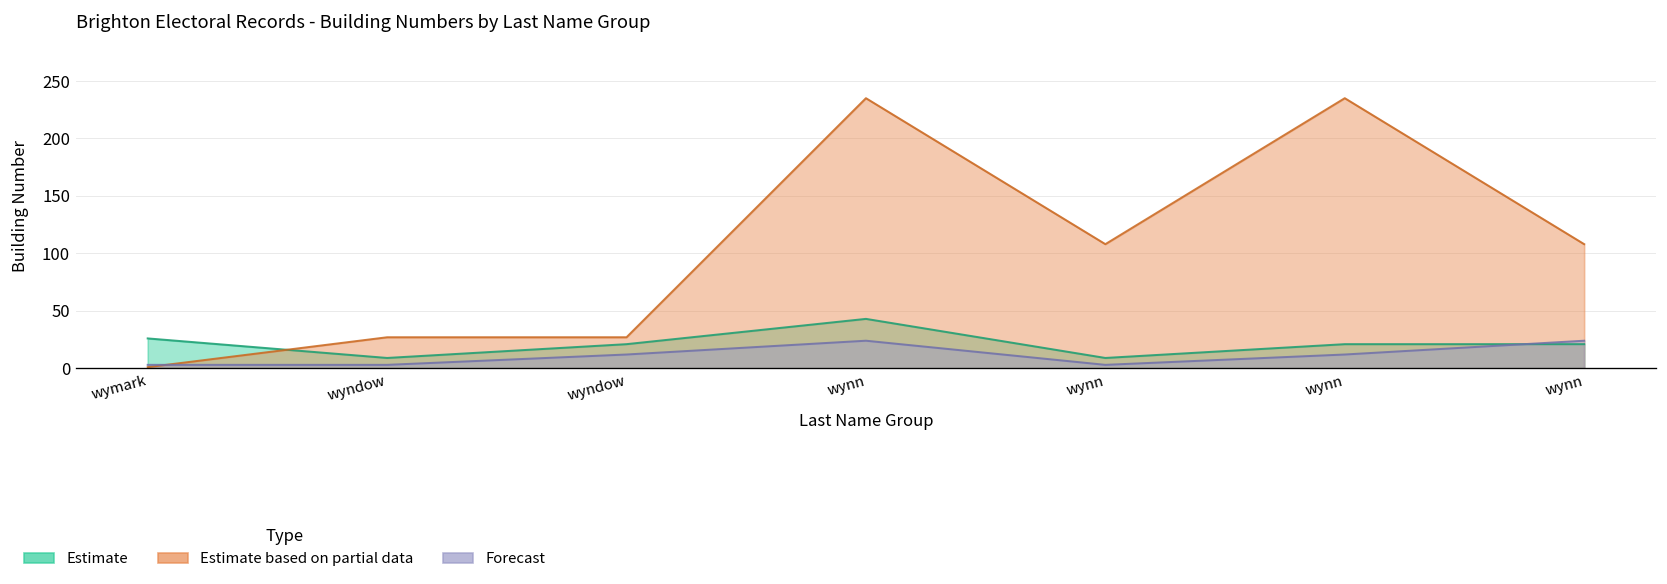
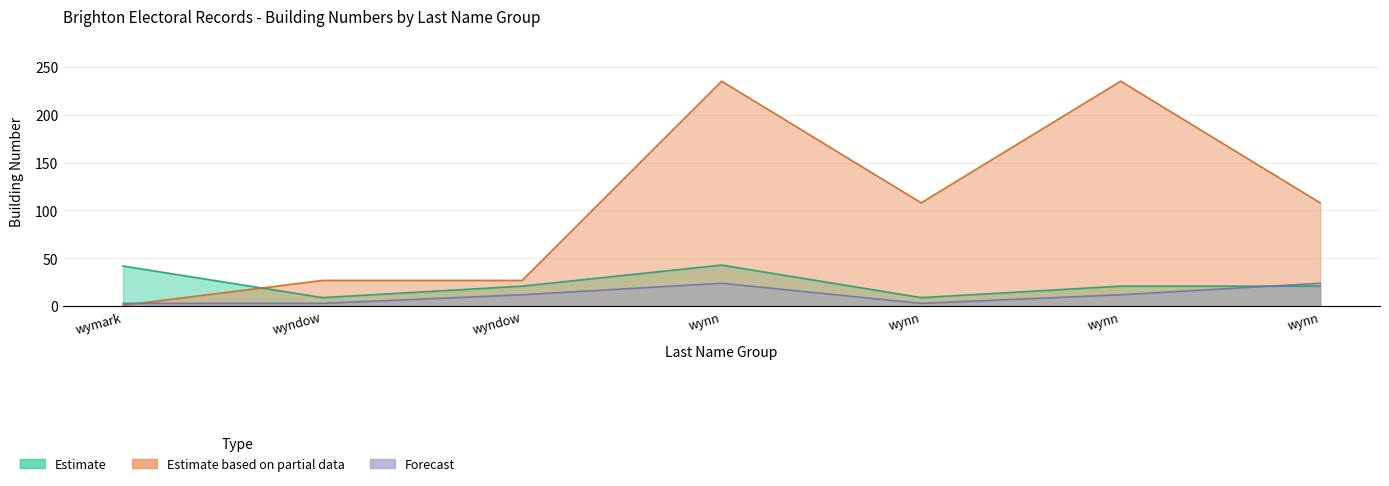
Estimate, wymark: 30 -> 40
